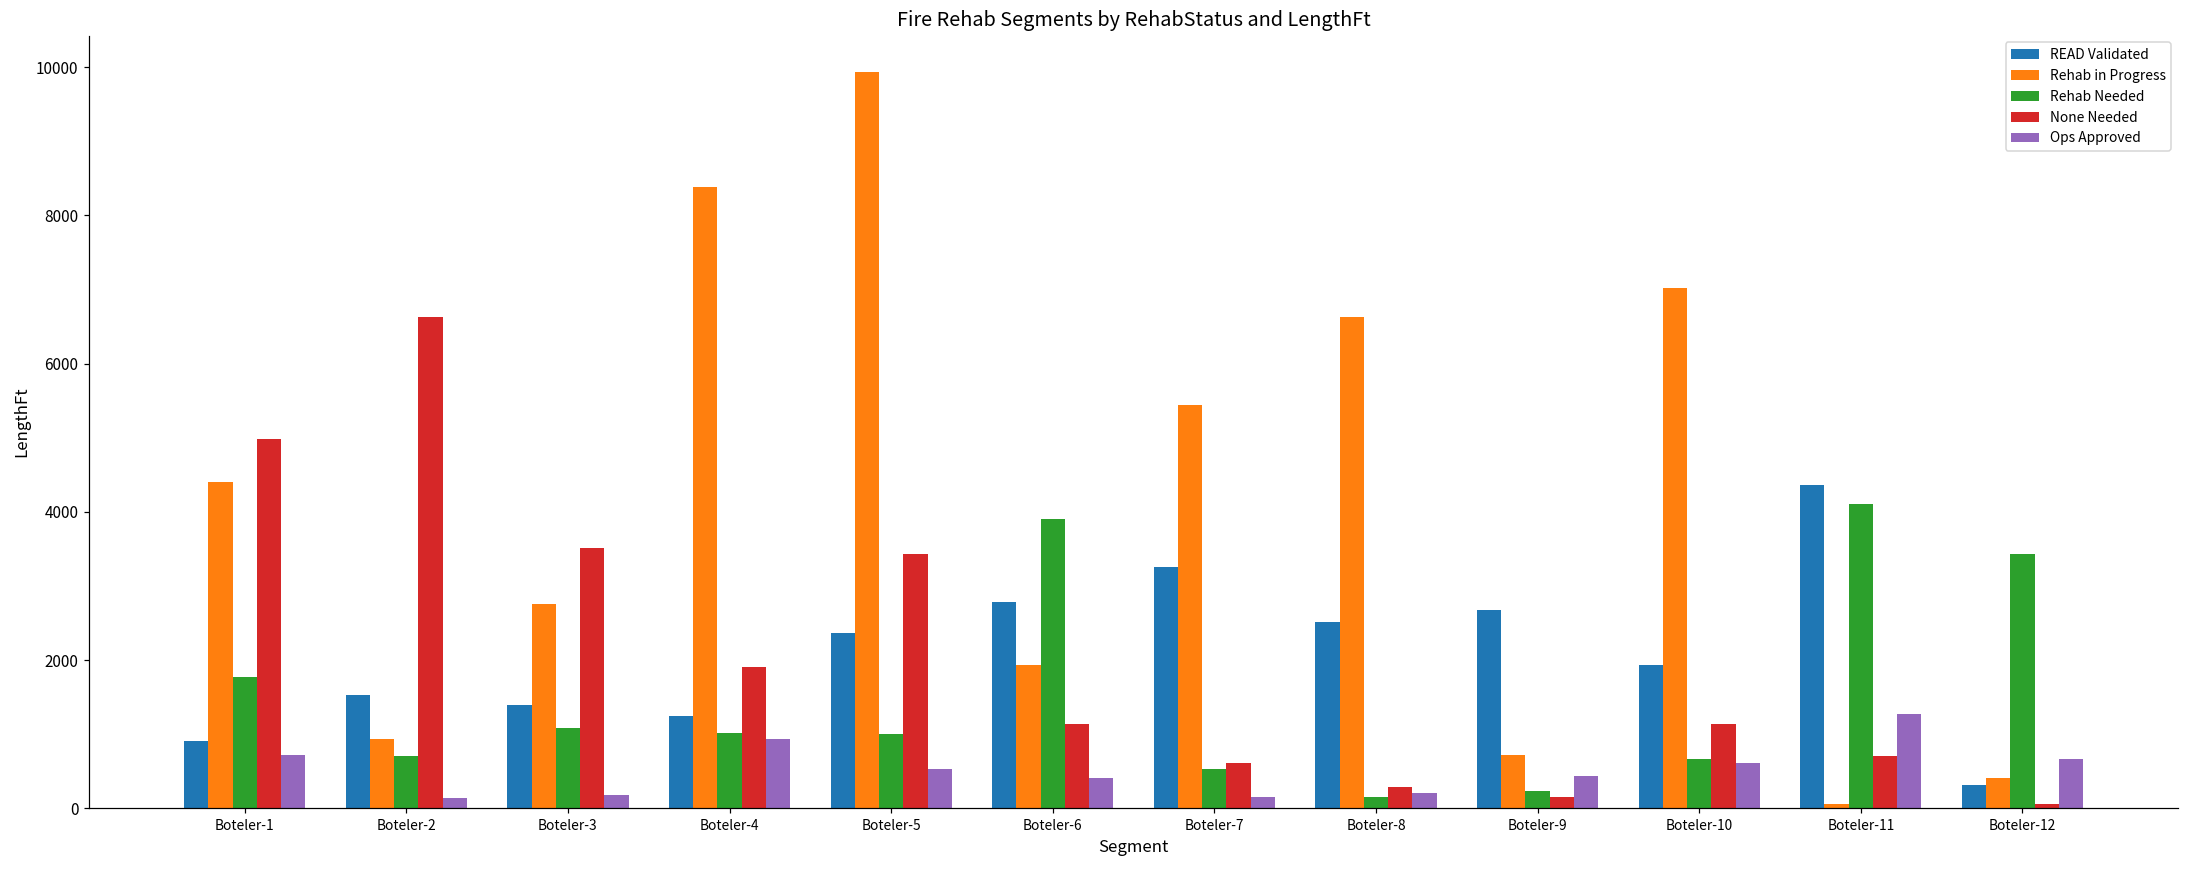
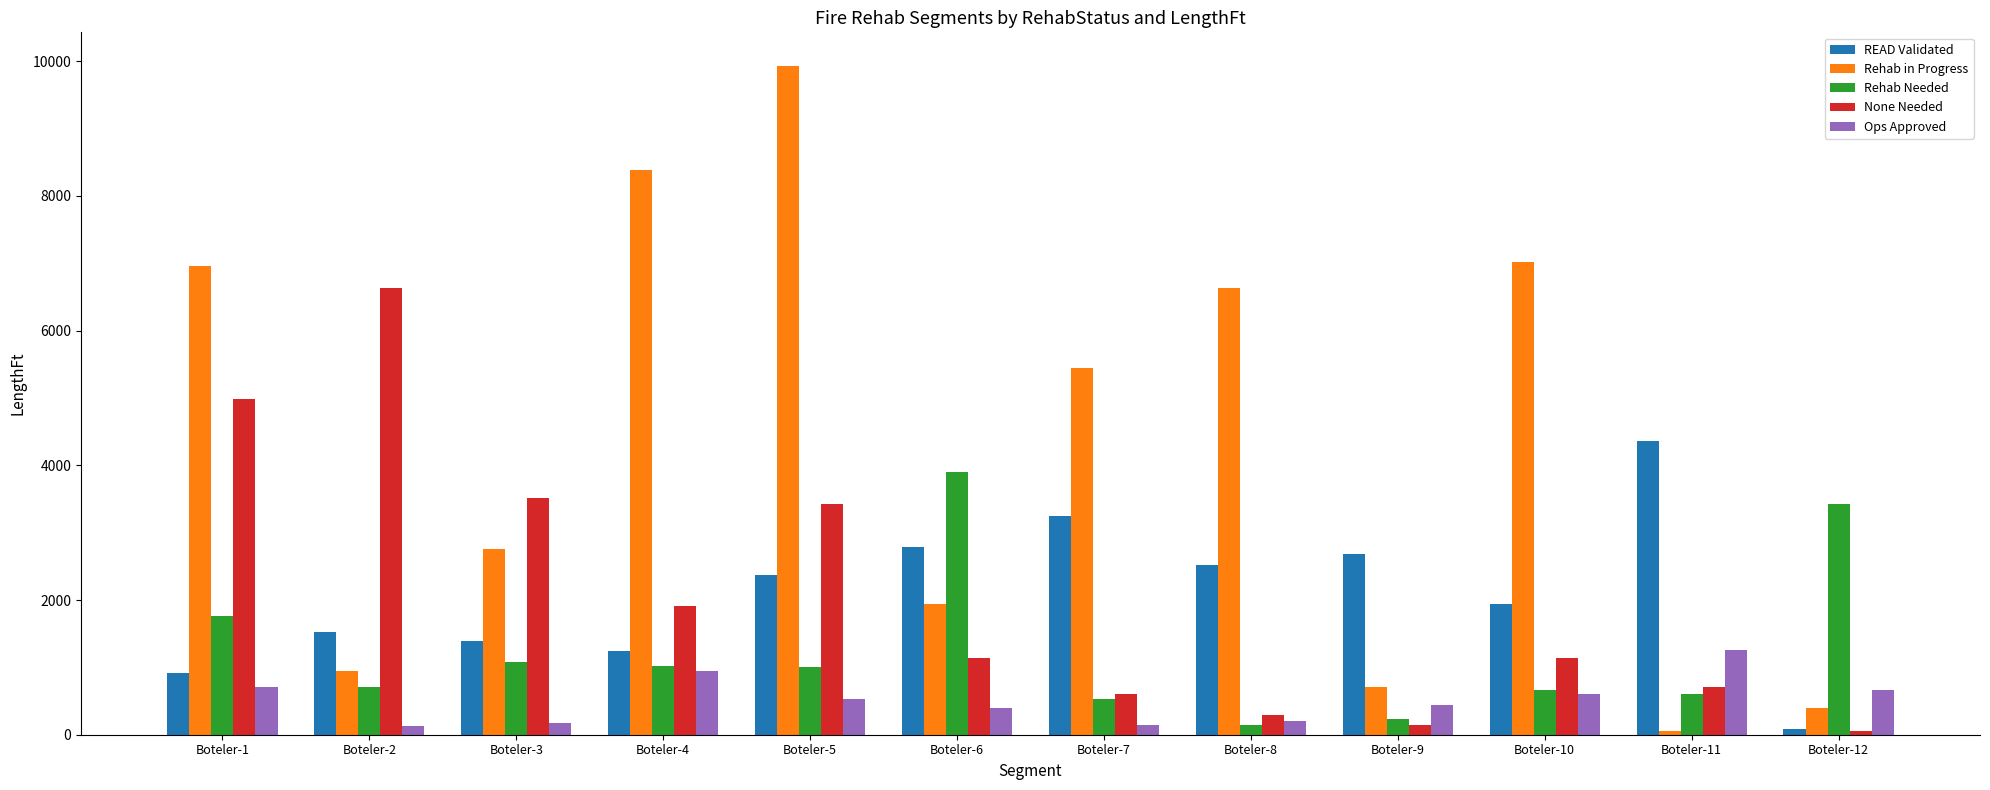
Rehab in Progress, Boteler-1: 4400 -> 7000
Rehab Needed, Boteler-11: 4100 -> 600
READ Validated, Boteler-12: 300 -> 100
